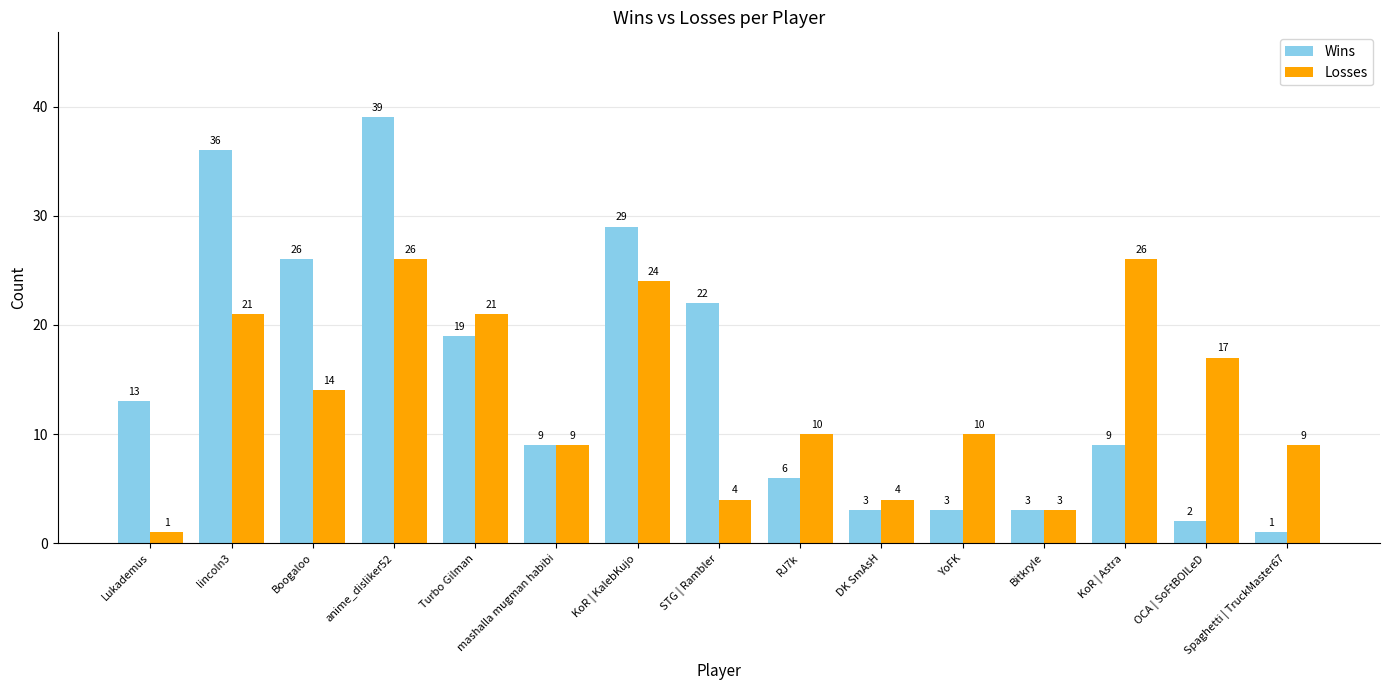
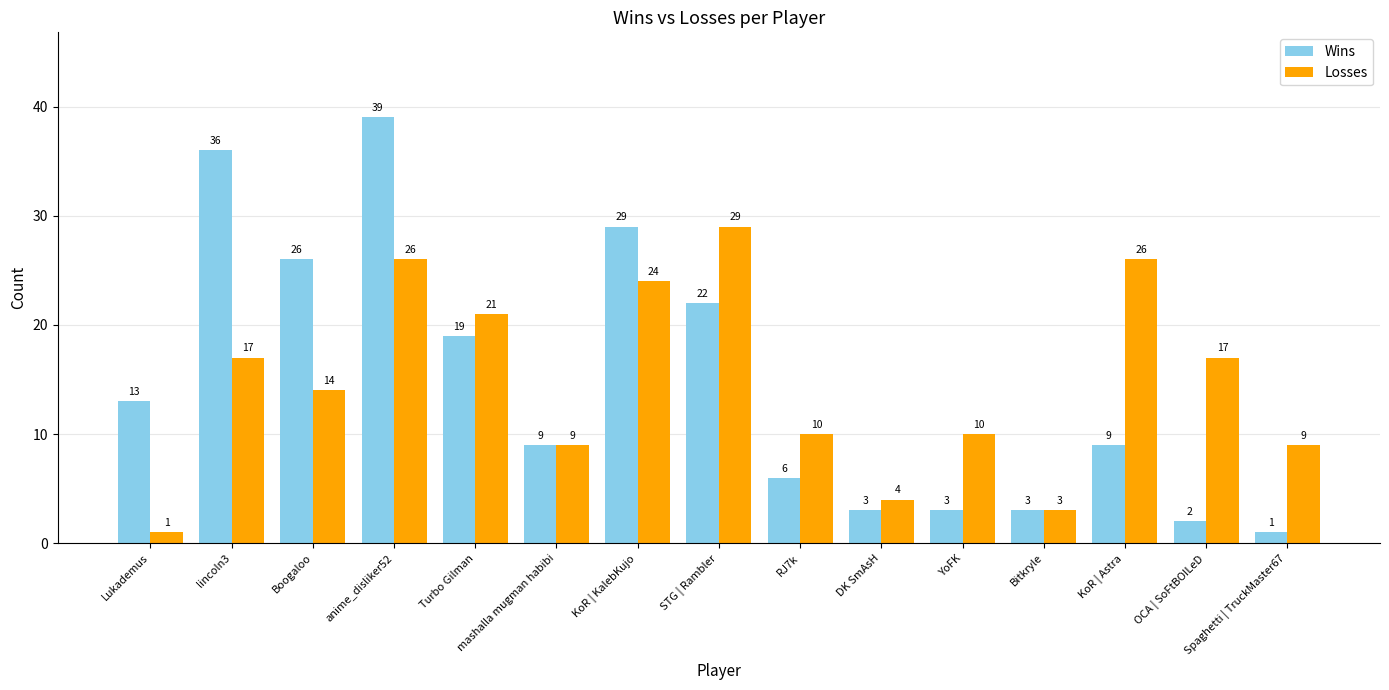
Losses, lincoln3: 21 -> 17
Losses, STG | Rambler: 4 -> 29
